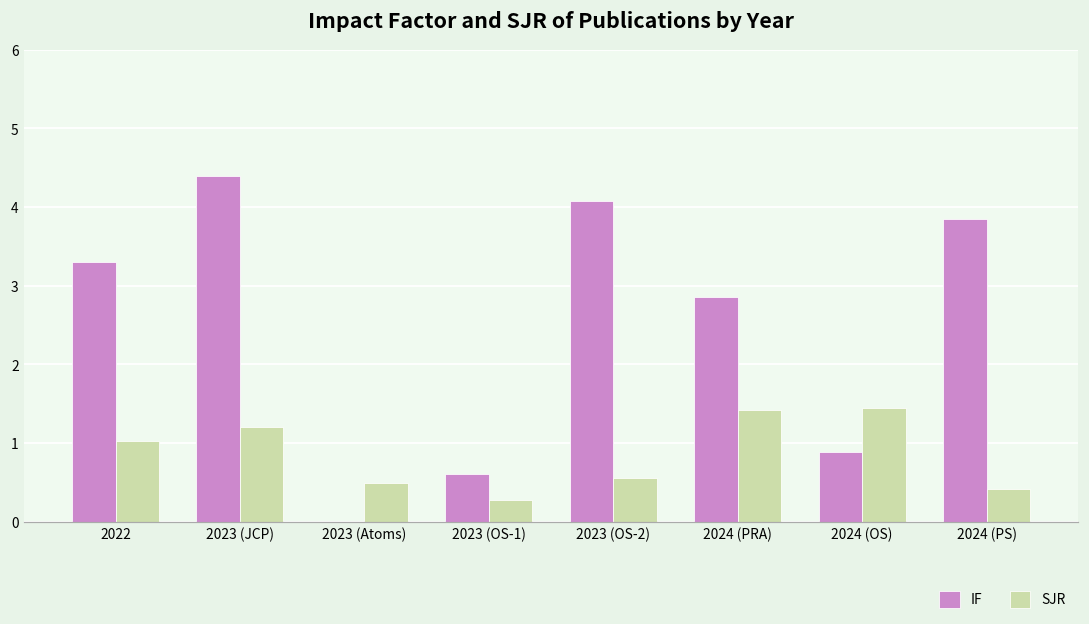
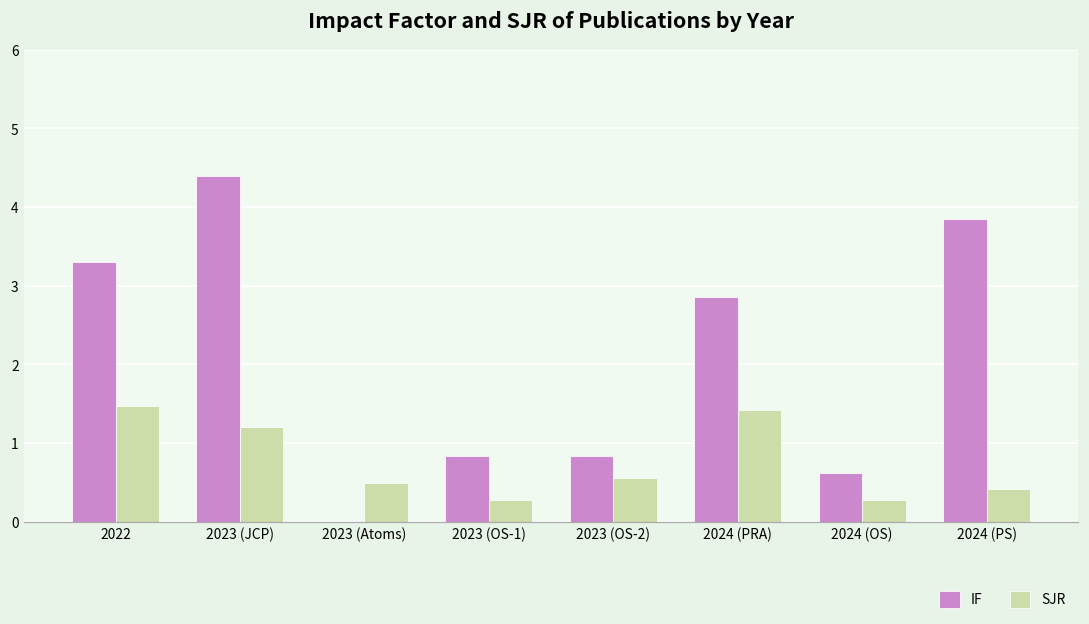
SJR, 2022: 1.0 -> 1.5
IF, 2023 (OS-1): 0.6 -> 0.8
IF, 2023 (OS-2): 4.1 -> 0.8
IF, 2024 (OS): 0.9 -> 0.6
SJR, 2024 (OS): 1.4 -> 0.3
